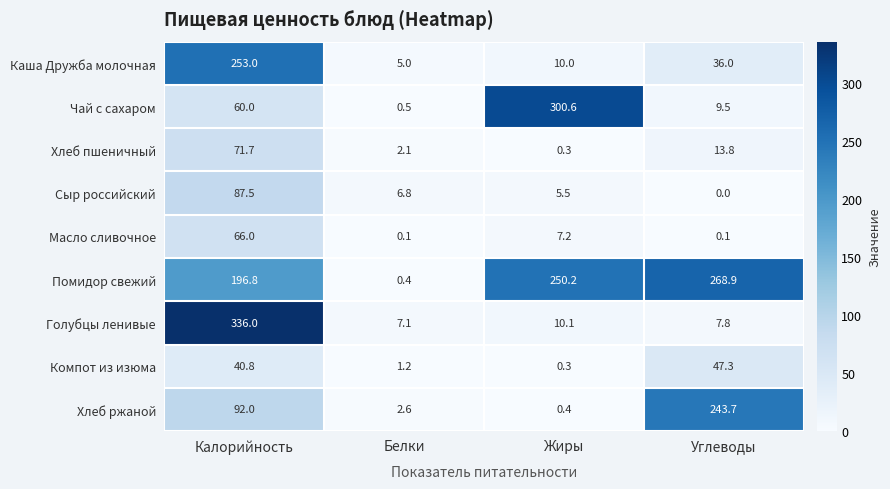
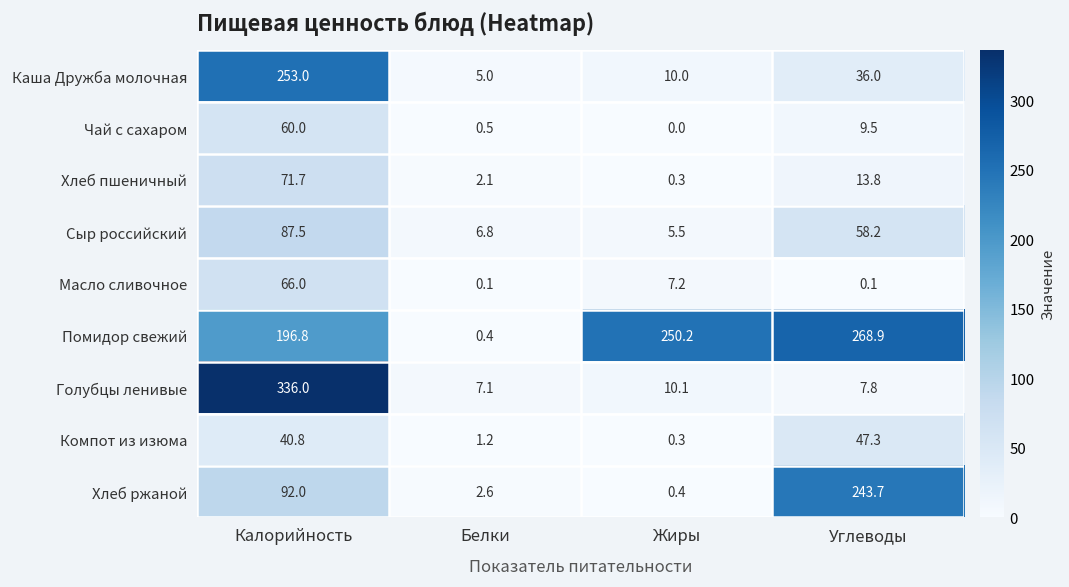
Чай с сахаром, Жиры: 300.6 -> 0.0
Сыр российский, Углеводы: 0.0 -> 58.2
